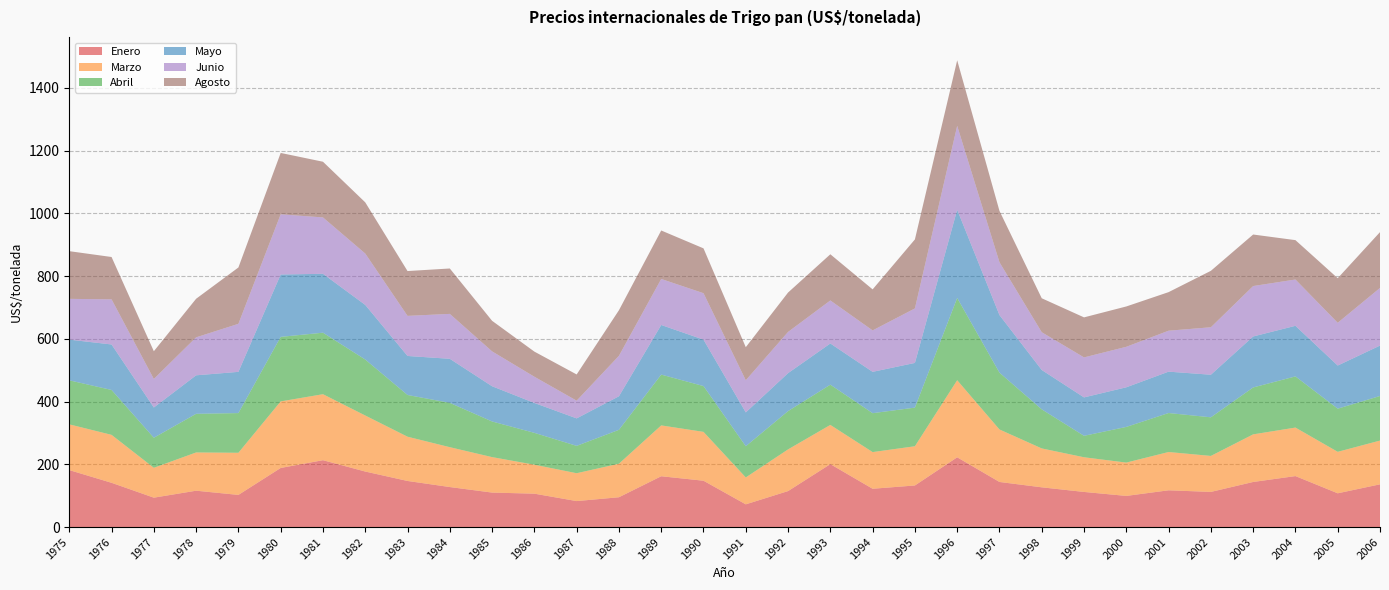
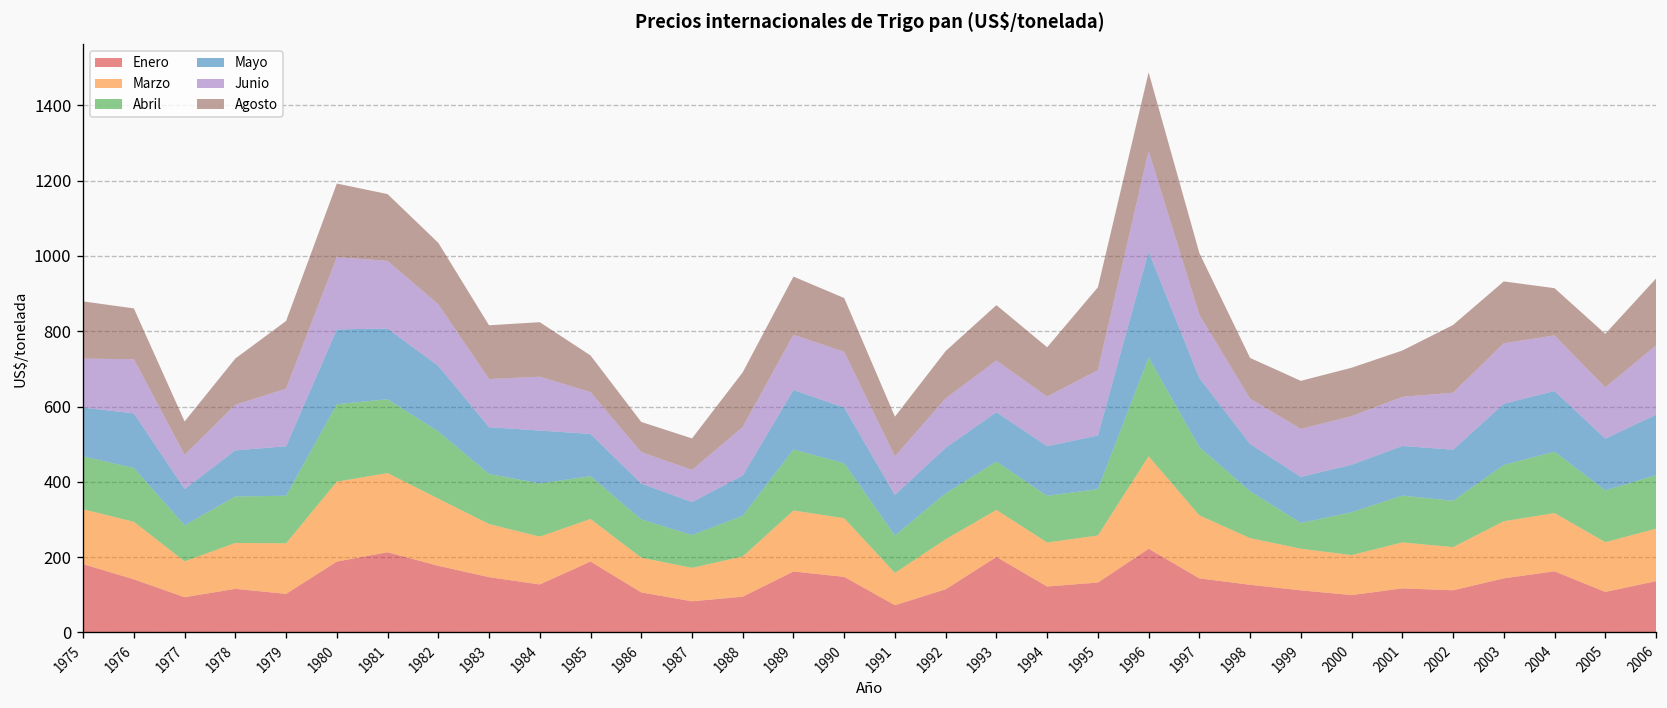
Enero, 1985: 110 -> 190
Junio, 1987: 60 -> 90
